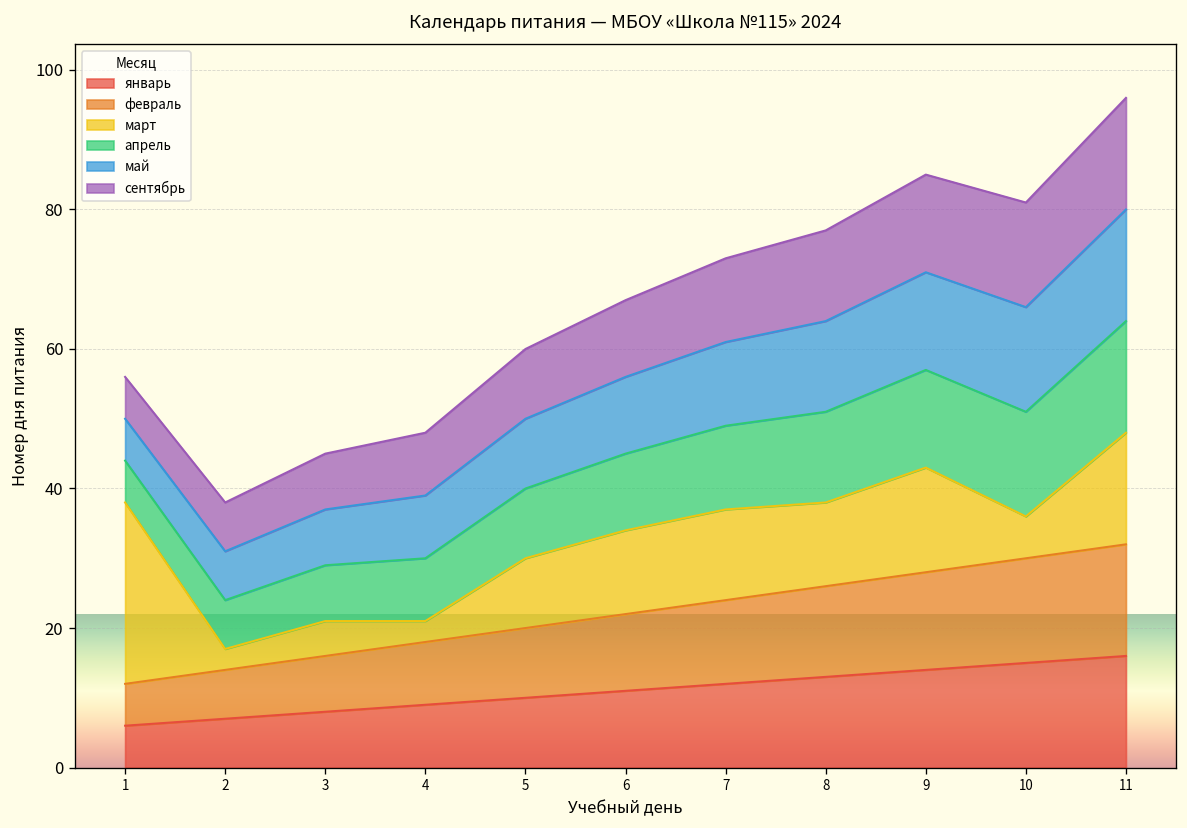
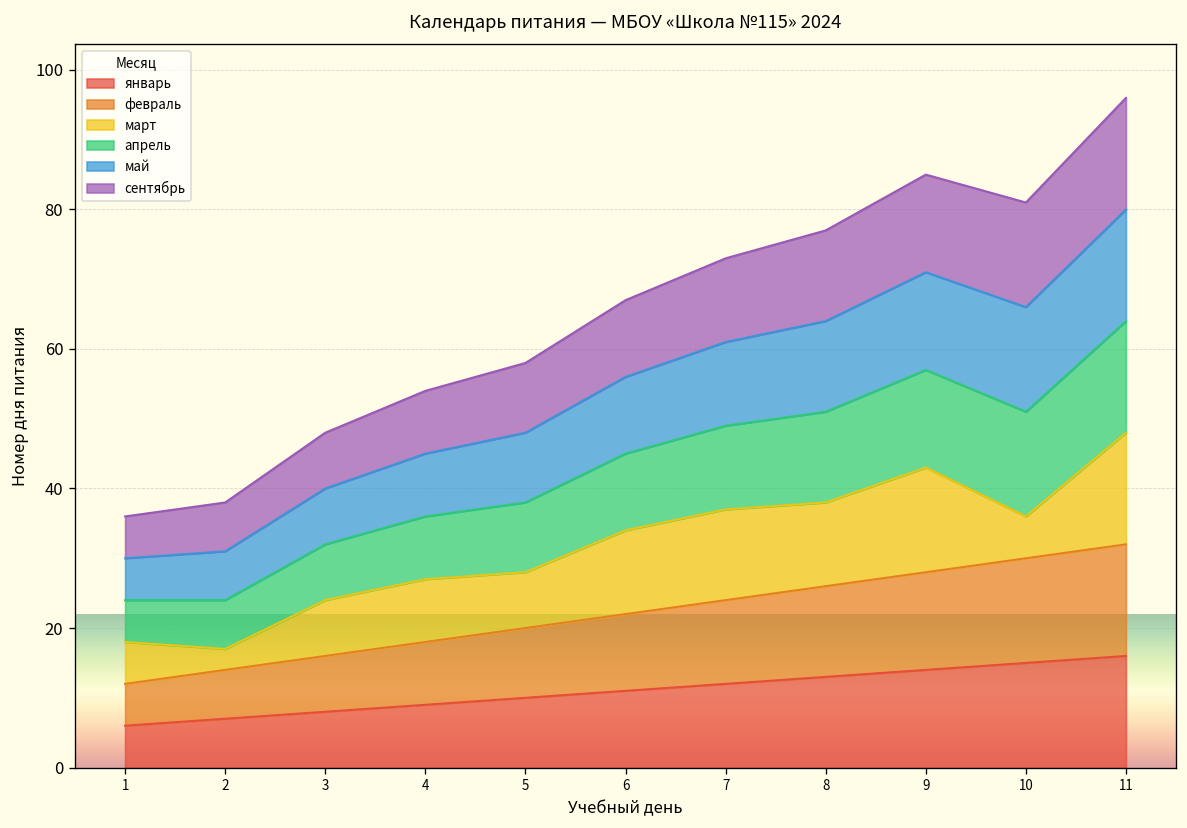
март, 1: 26 -> 6
март, 3: 5 -> 8
март, 4: 3 -> 9
март, 5: 10 -> 8
